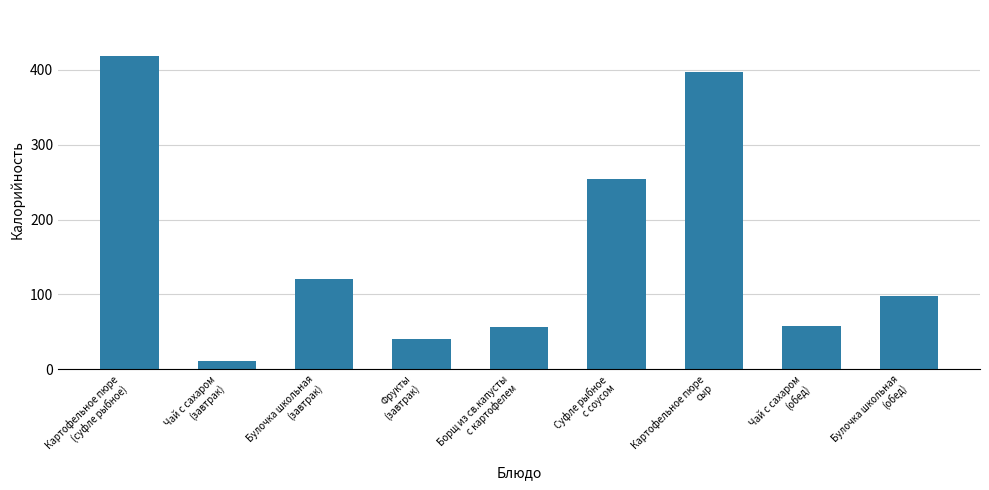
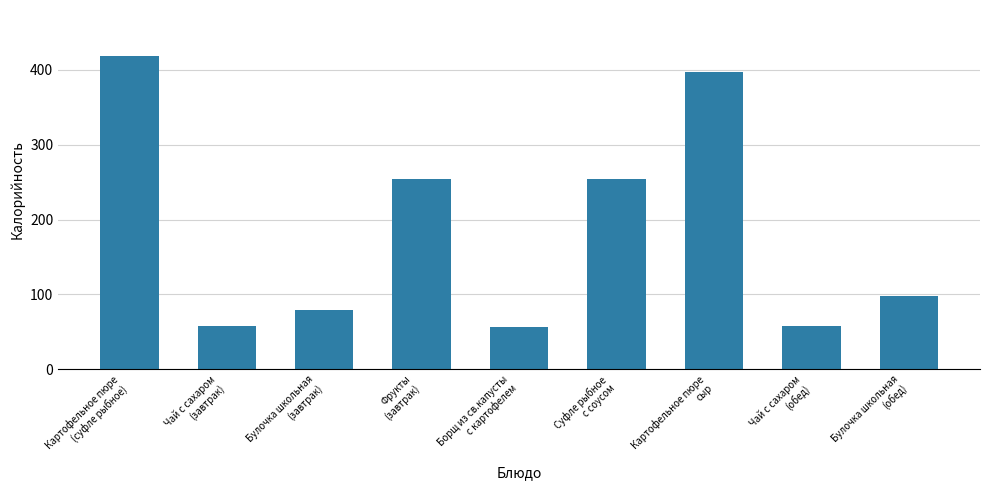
Чай с сахаром (завтрак): 10 -> 60
Булочка школьная (завтрак): 120 -> 80
Фрукты (завтрак): 40 -> 250
